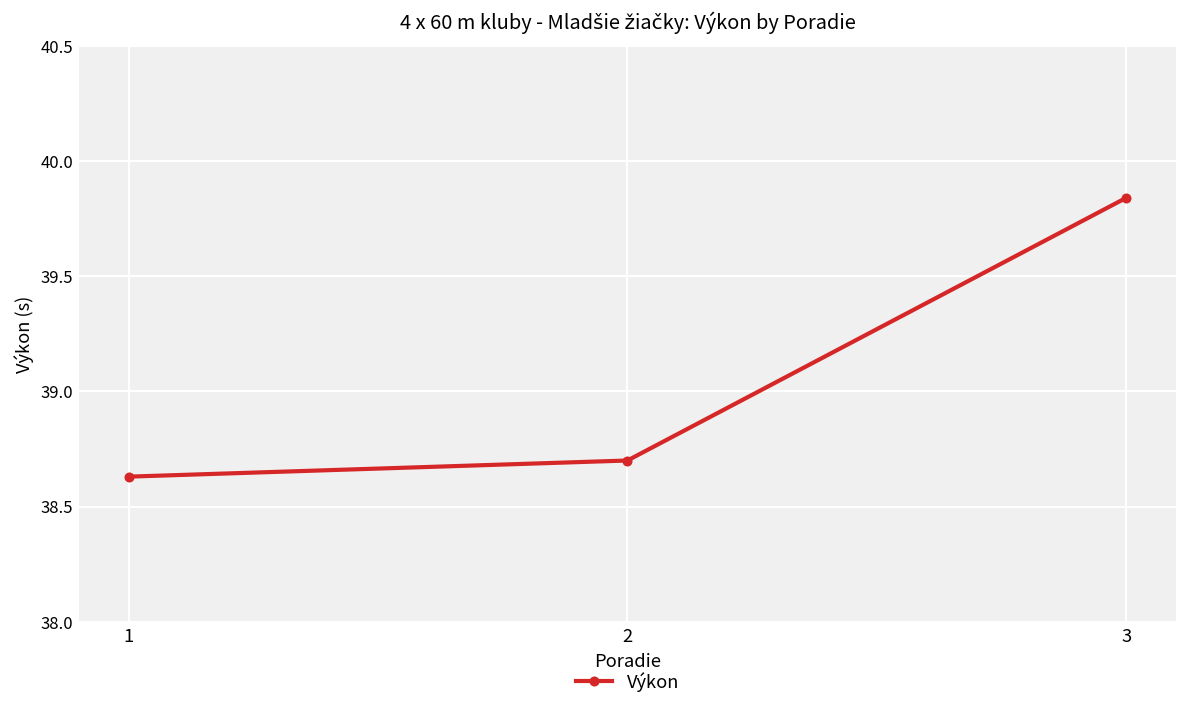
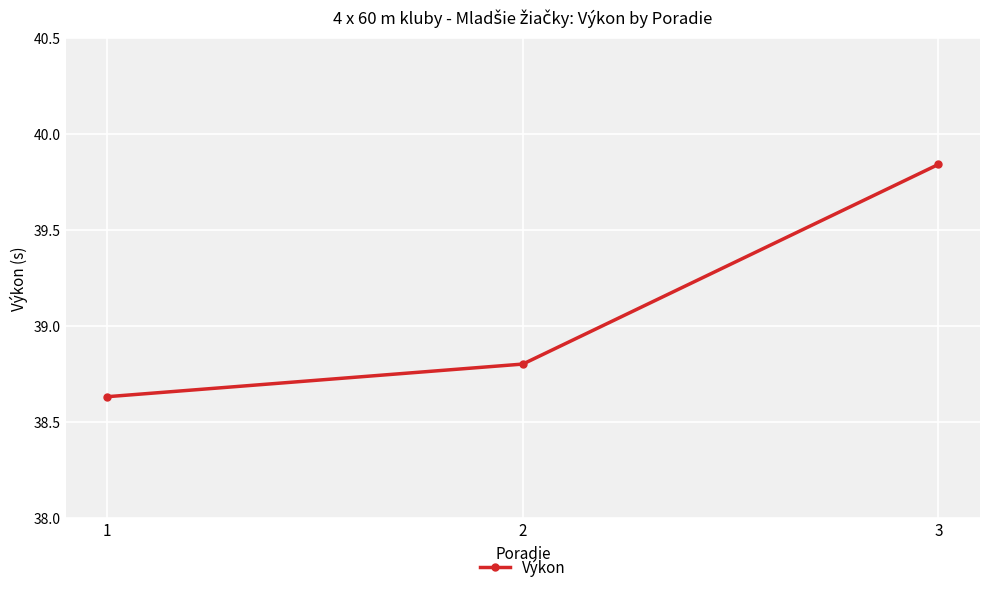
2: 38.7 -> 38.8
